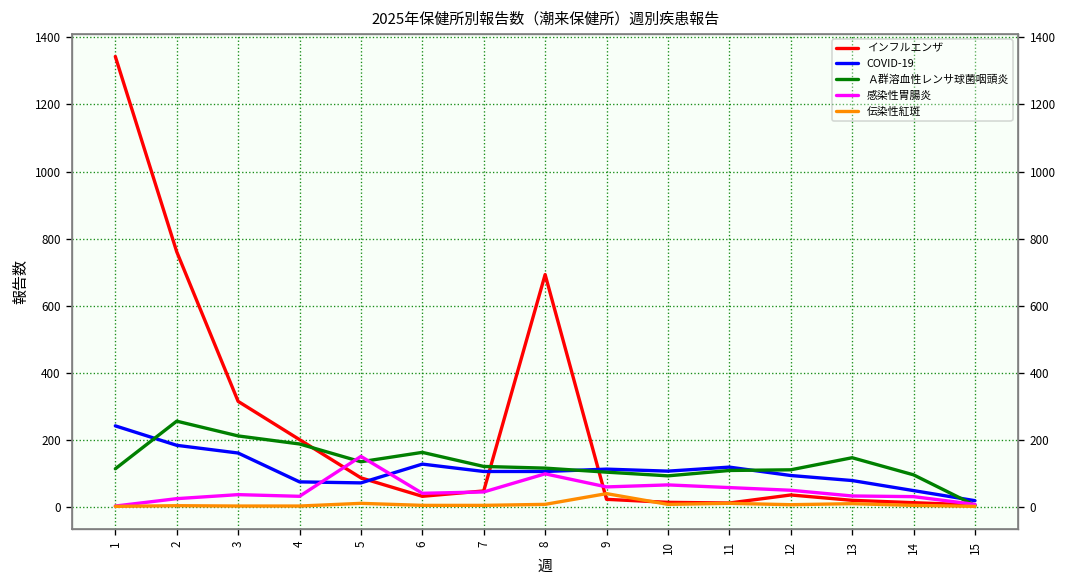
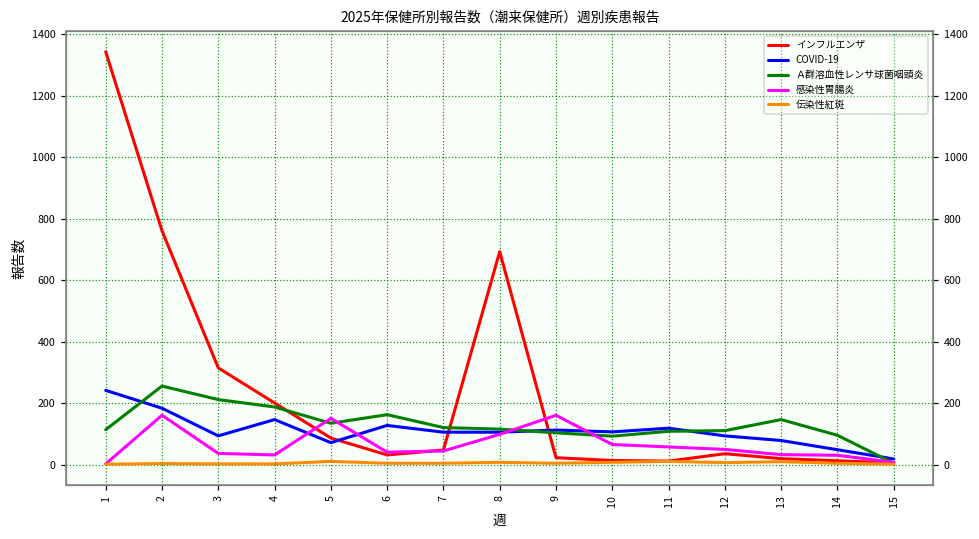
感染性胃腸炎, 2: 30 -> 160
COVID-19, 3: 160 -> 90
COVID-19, 4: 80 -> 150
感染性胃腸炎, 9: 60 -> 160
伝染性紅斑, 9: 40 -> 10
